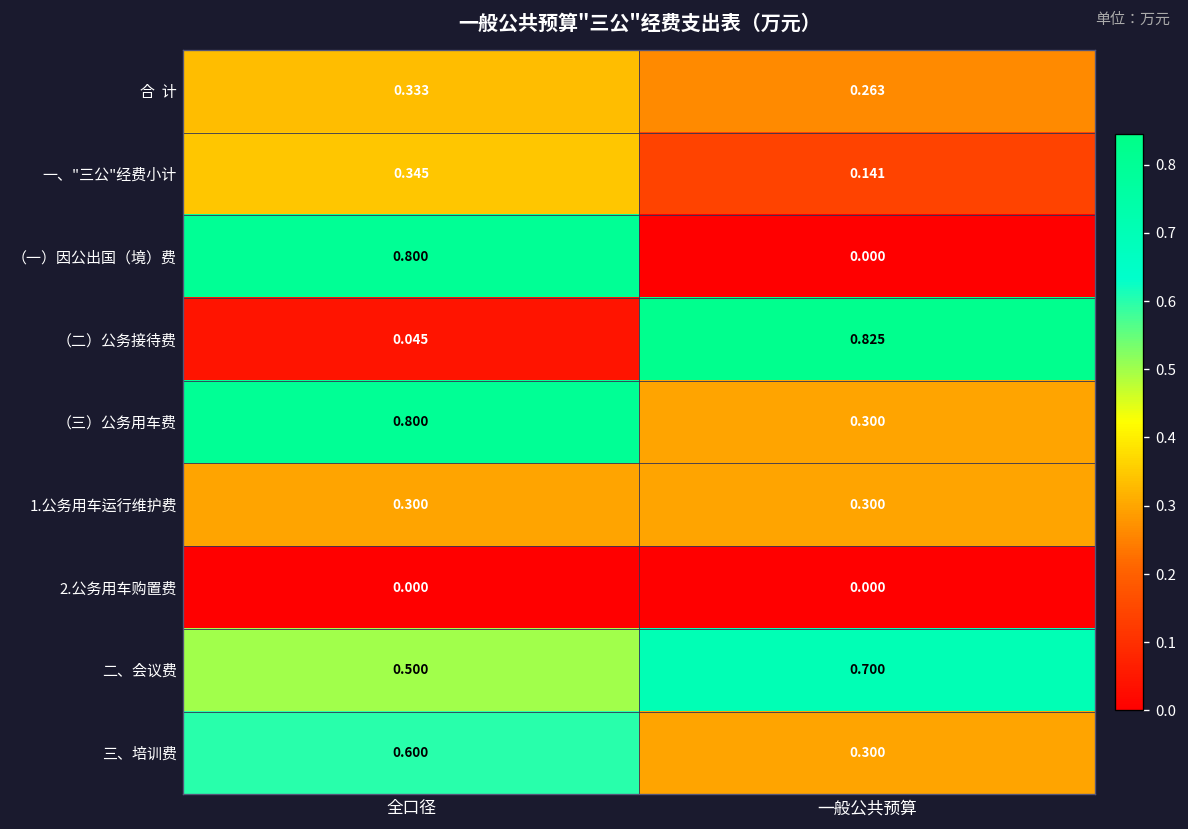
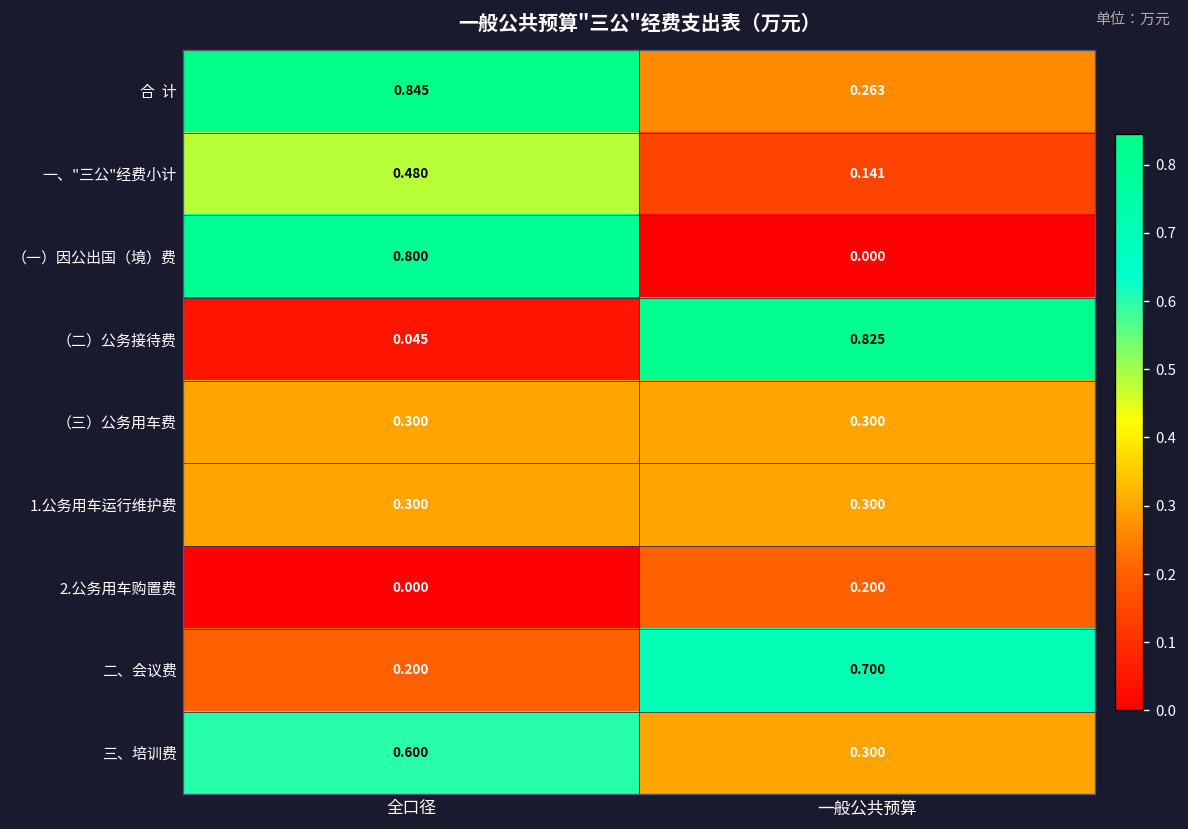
合 计, 全口径: 0.333 -> 0.845
一、"三公"经费小计, 全口径: 0.345 -> 0.480
（三）公务用车费, 全口径: 0.800 -> 0.300
2.公务用车购置费, 一般公共预算: 0.000 -> 0.200
二、会议费, 全口径: 0.500 -> 0.200
